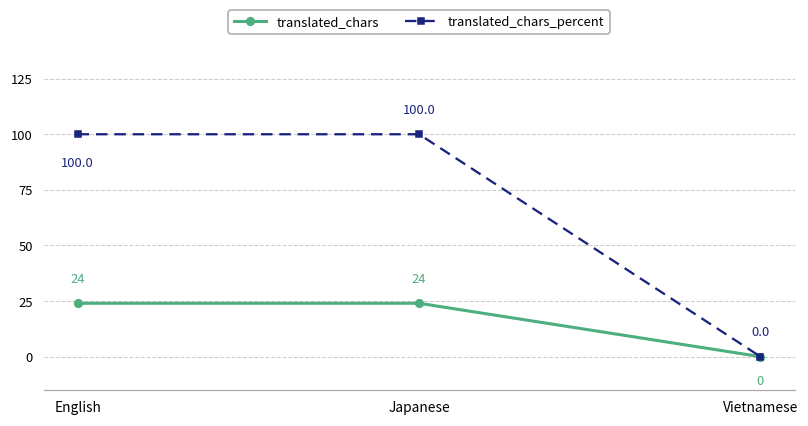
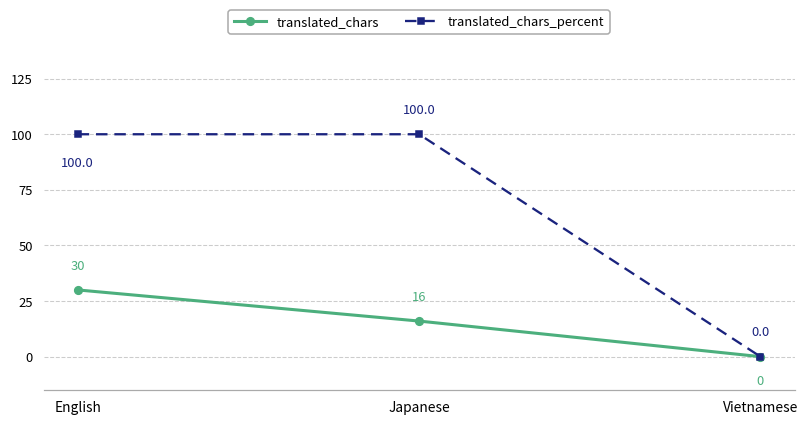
translated_chars, English: 24 -> 30
translated_chars, Japanese: 24 -> 16
